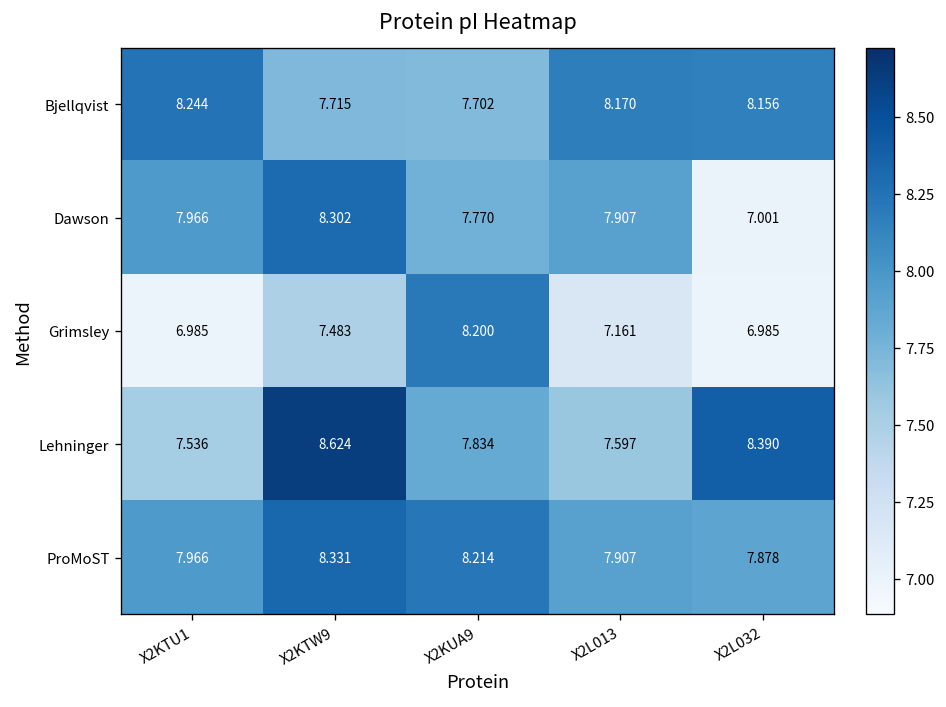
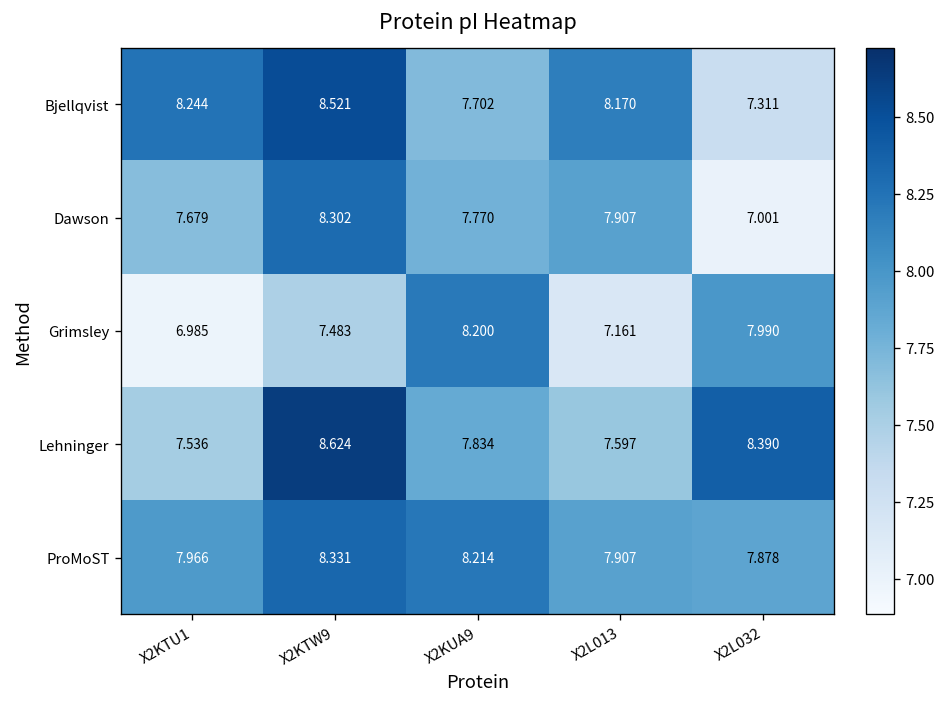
Bjellqvist, X2KTW9: 7.715 -> 8.521
Bjellqvist, X2L032: 8.156 -> 7.311
Dawson, X2KTU1: 7.966 -> 7.679
Grimsley, X2L032: 6.985 -> 7.990
